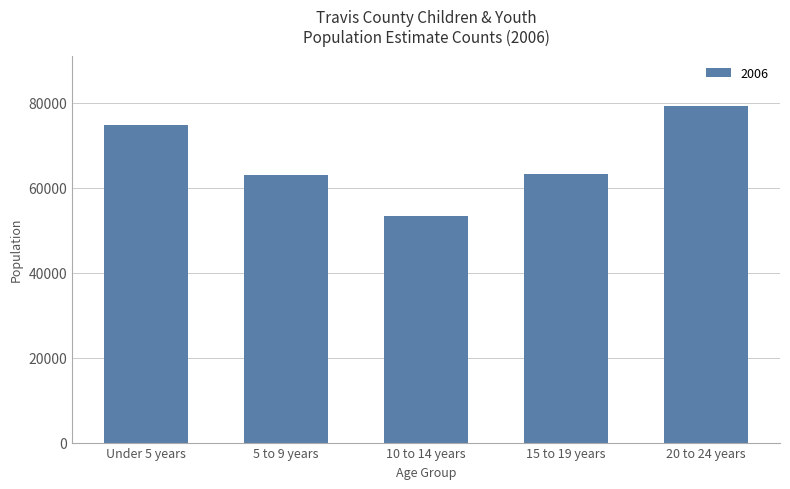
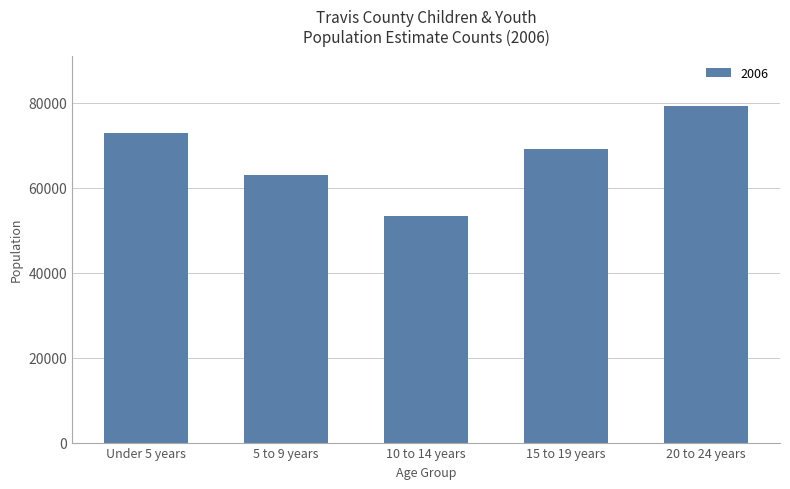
Under 5 years: 75000 -> 73000
15 to 19 years: 63000 -> 69000
